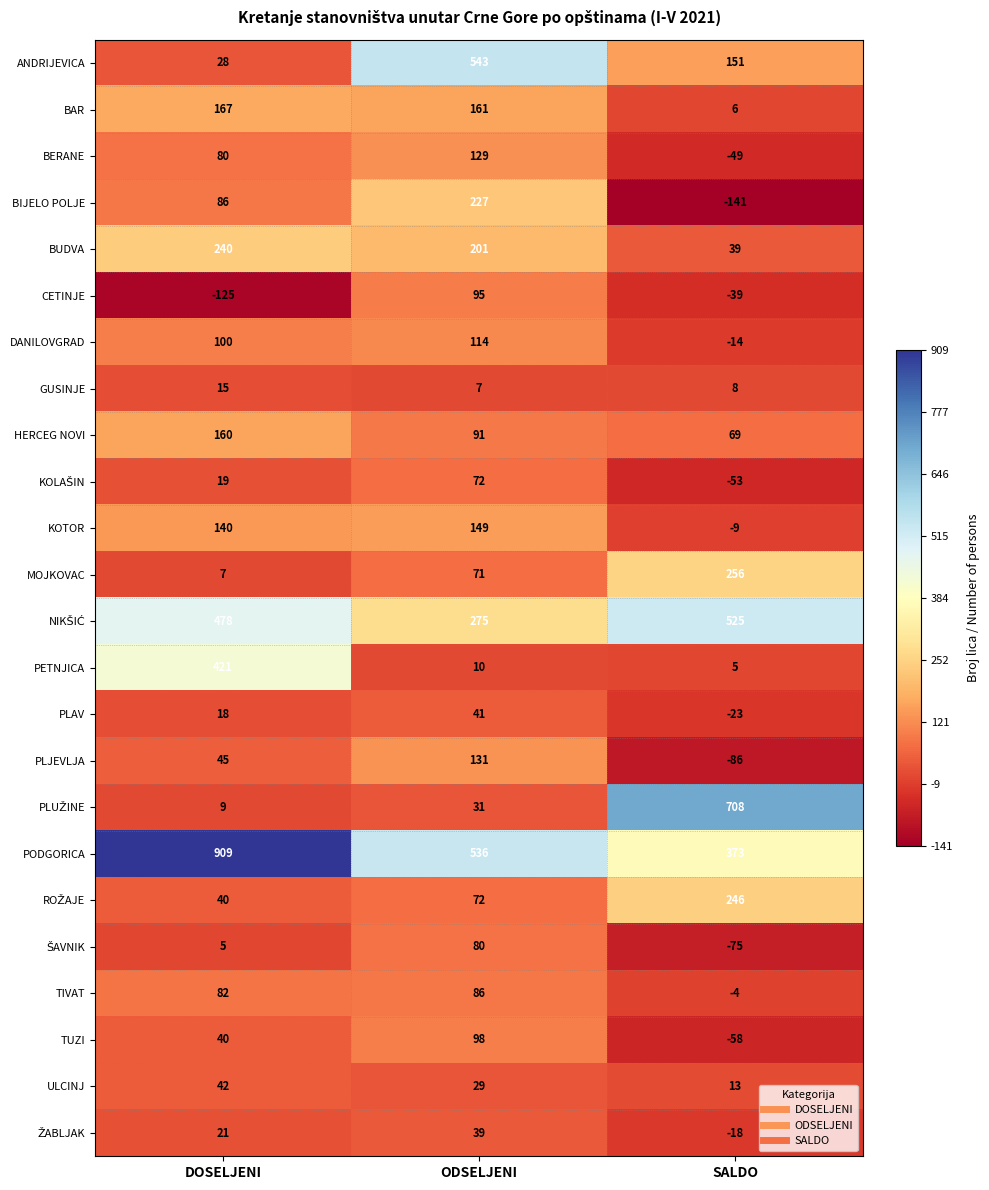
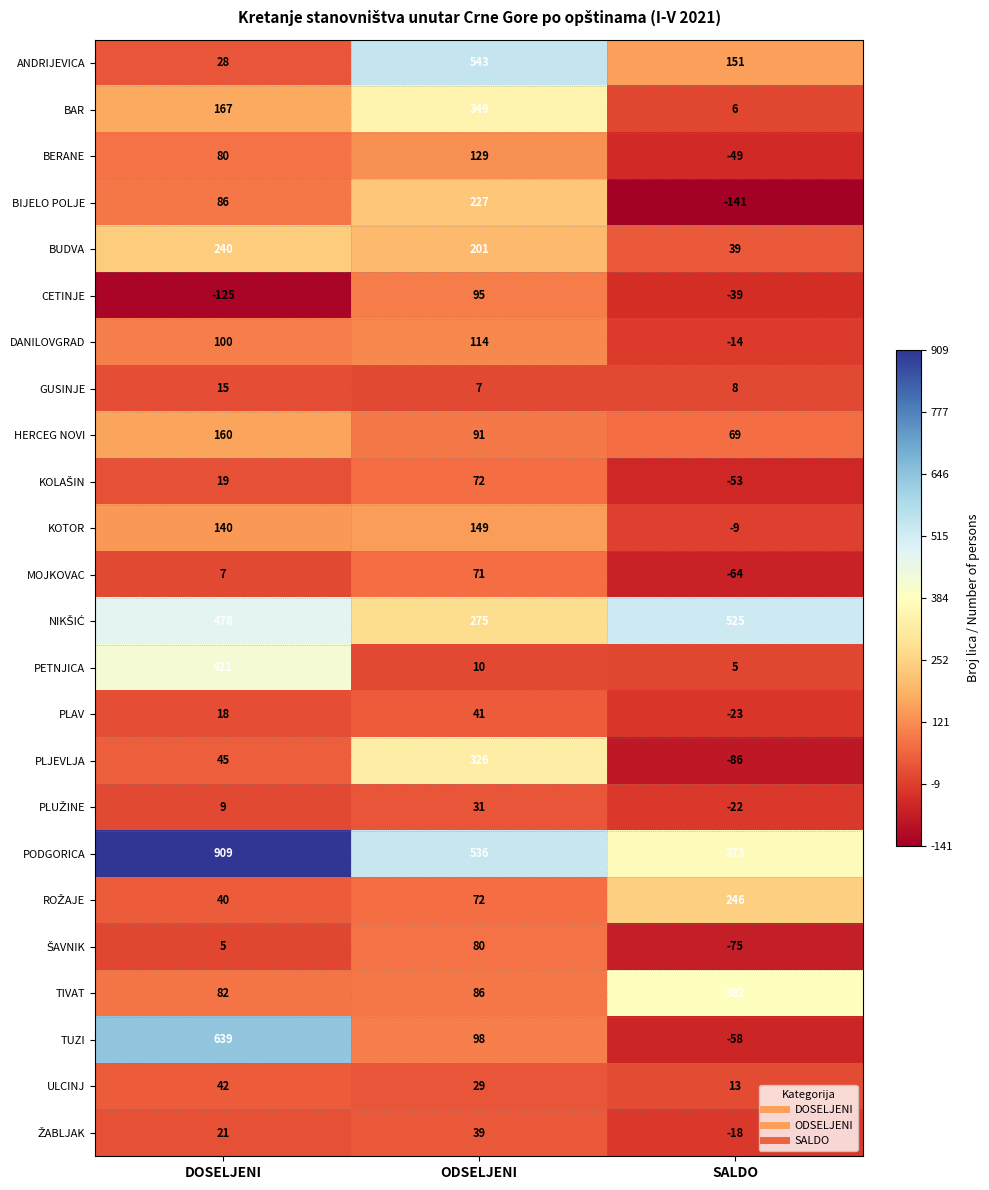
BAR, ODSELJENI: 161 -> 349
MOJKOVAC, SALDO: 256 -> -64
PLJEVLJA, ODSELJENI: 131 -> 326
PLUŽINE, SALDO: 708 -> -22
TIVAT, SALDO: -4 -> 382
TUZI, DOSELJENI: 40 -> 639
